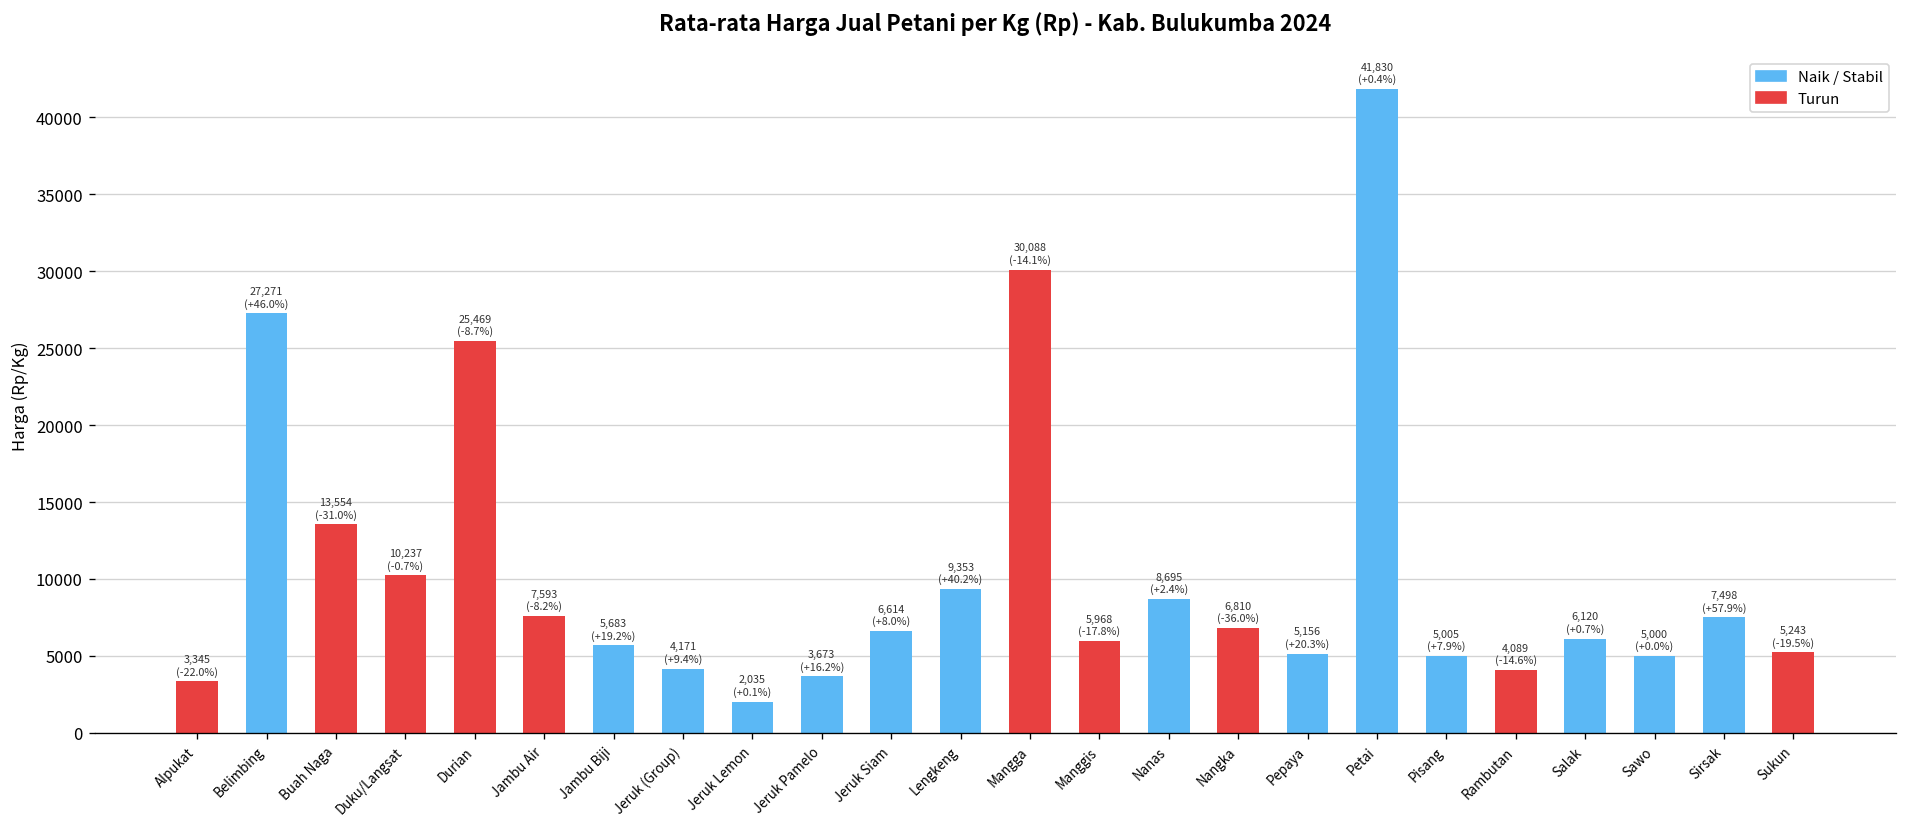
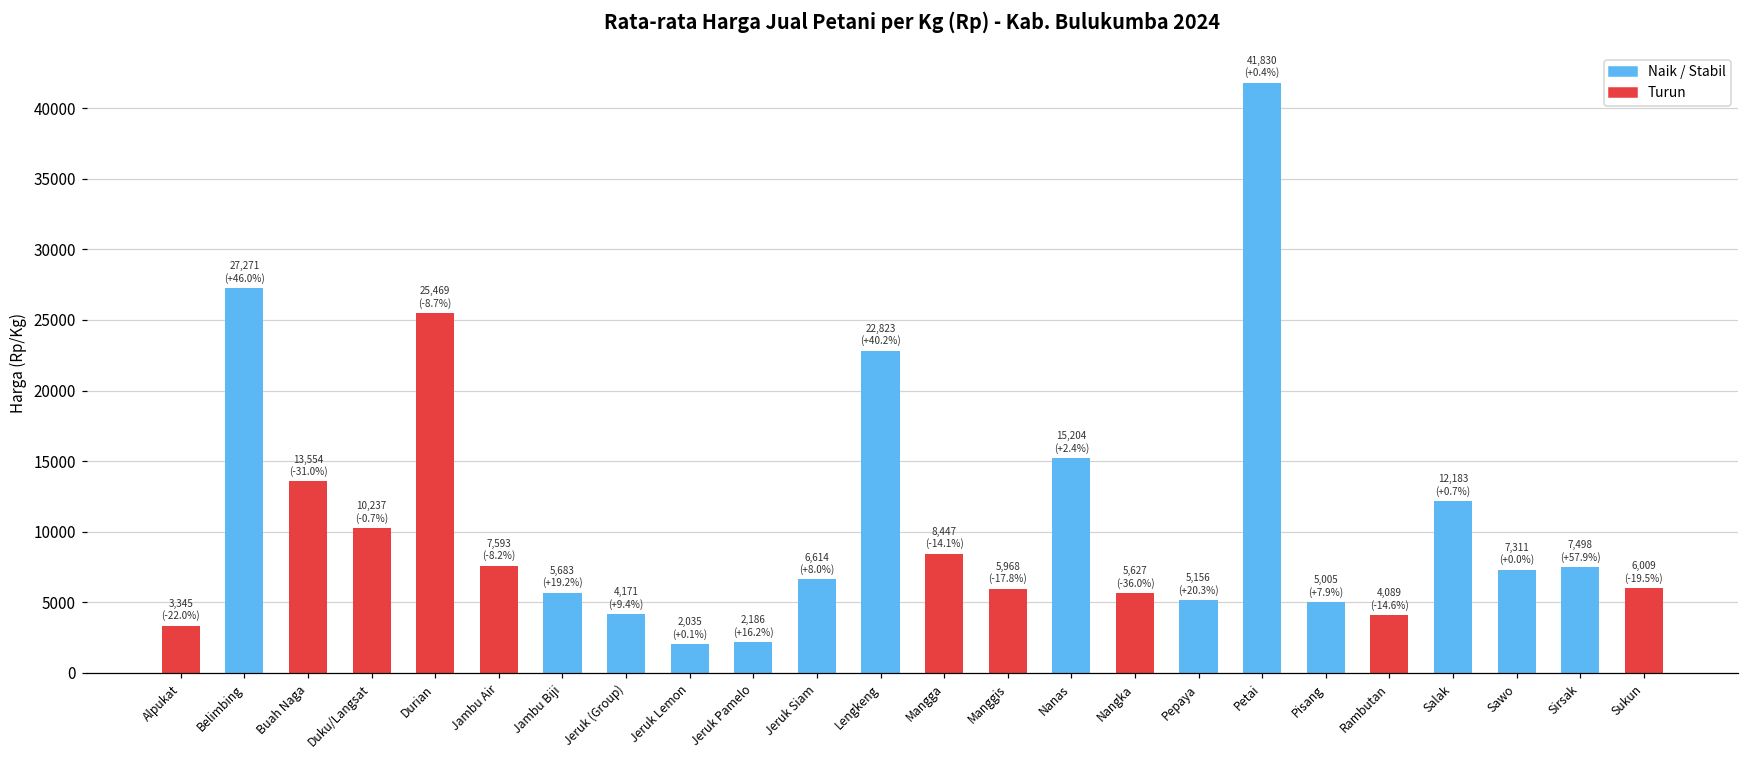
Jeruk Pamelo: 3,673 -> 2,186
Lengkeng: 9,353 -> 22,823
Mangga: 30,088 -> 8,447
Nanas: 8,695 -> 15,204
Nangka: 6,810 -> 5,627
Salak: 6,120 -> 12,183
Sawo: 5,000 -> 7,311
Sukun: 5,243 -> 6,009
